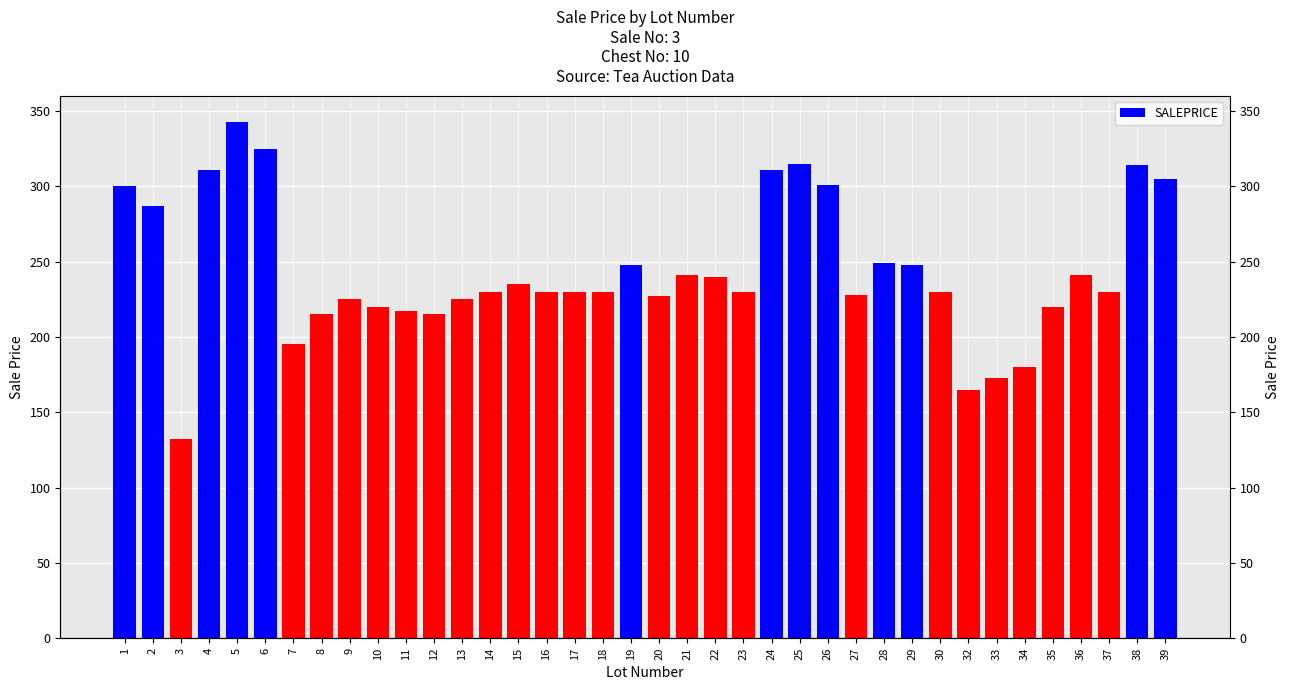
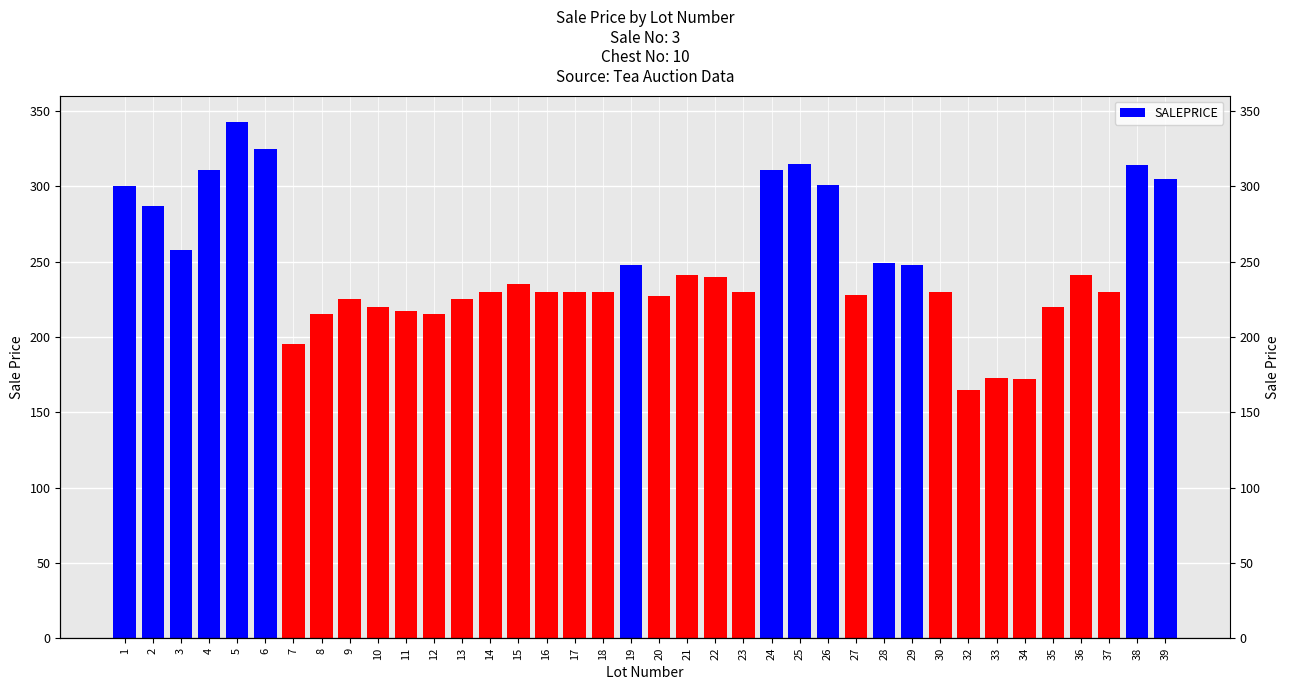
3: 132 -> 258
34: 180 -> 172
